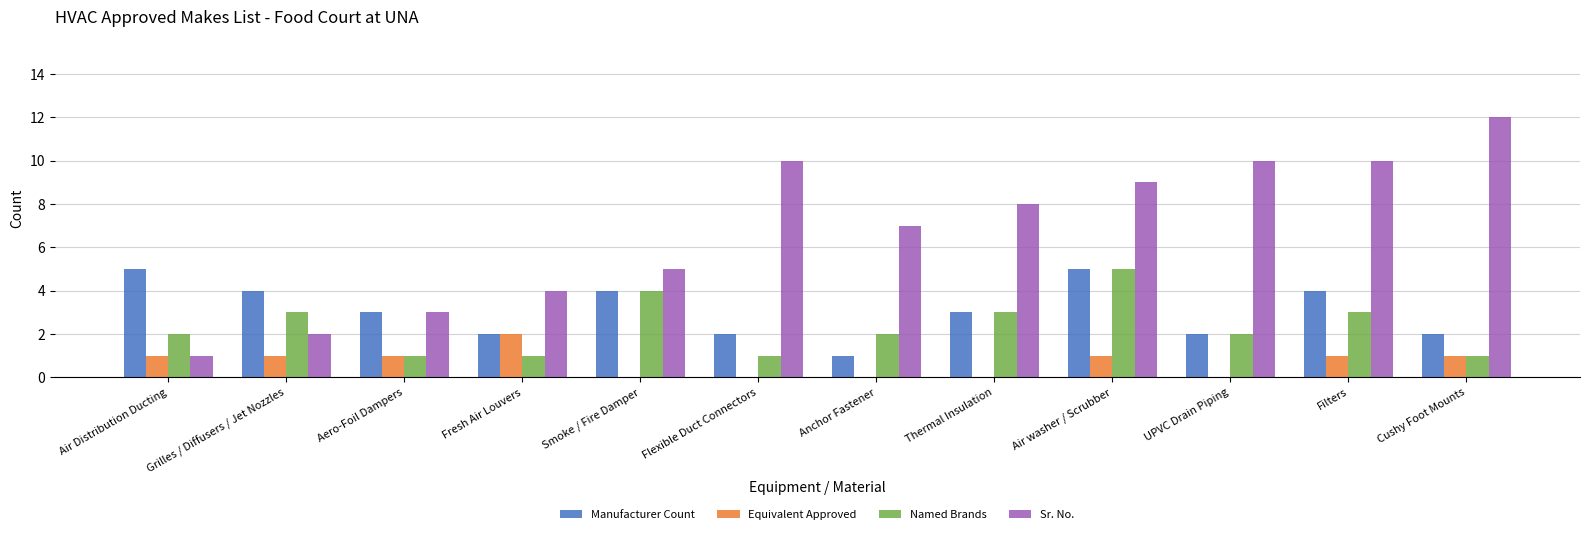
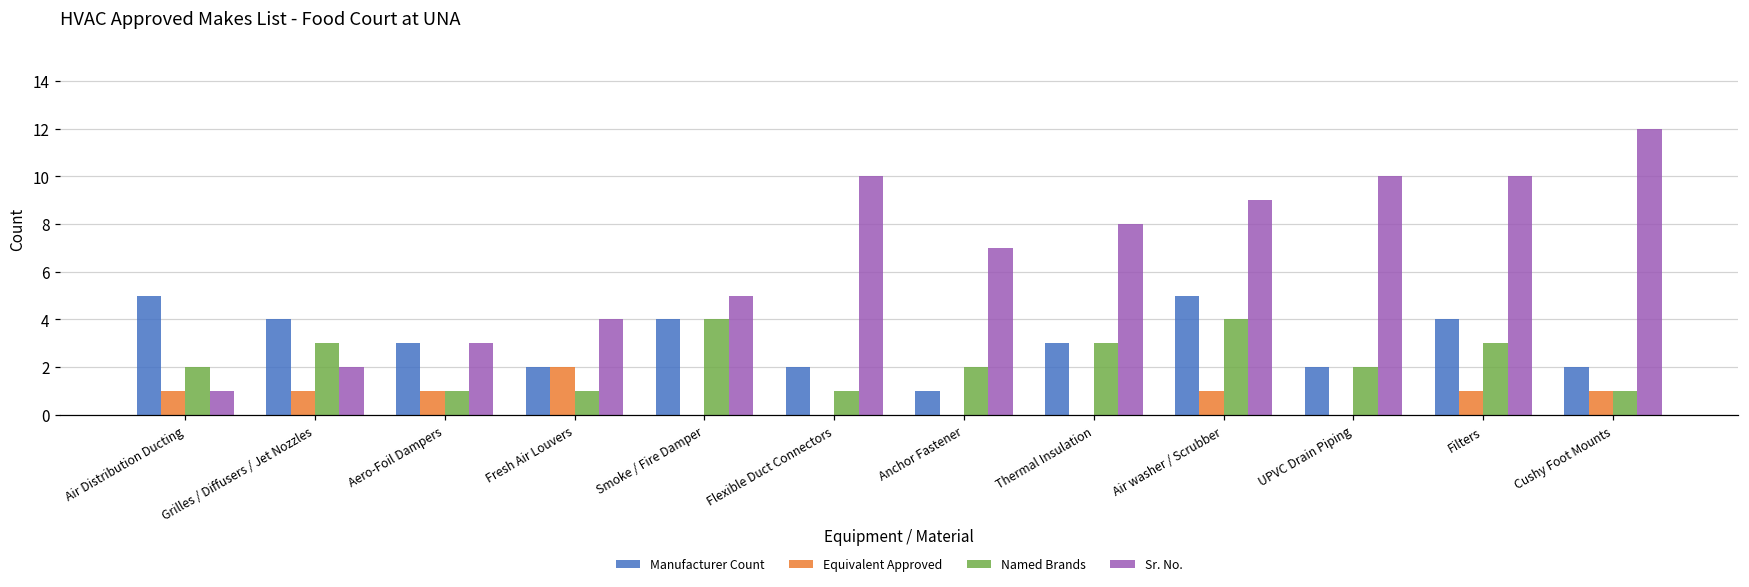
Named Brands, Air washer / Scrubber: 5 -> 4
